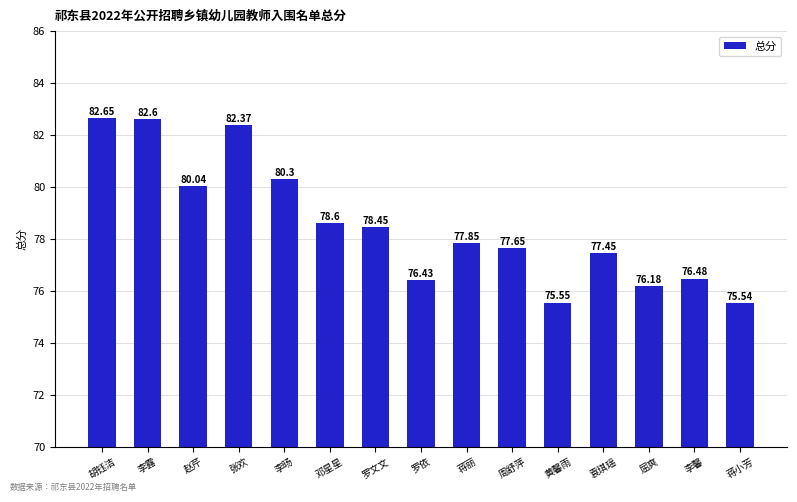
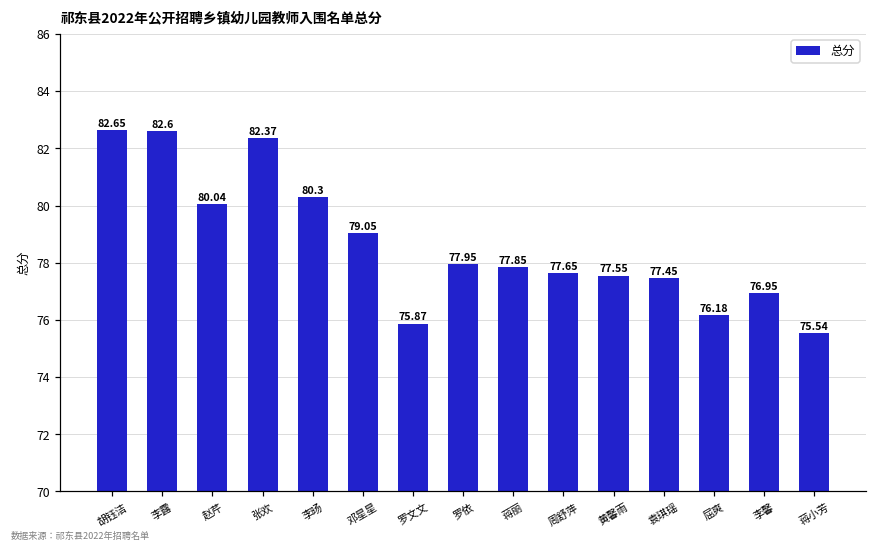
邓星星: 78.6 -> 79.05
罗文文: 78.45 -> 75.87
罗依: 76.43 -> 77.95
黄馨雨: 75.55 -> 77.55
李馨: 76.48 -> 76.95
